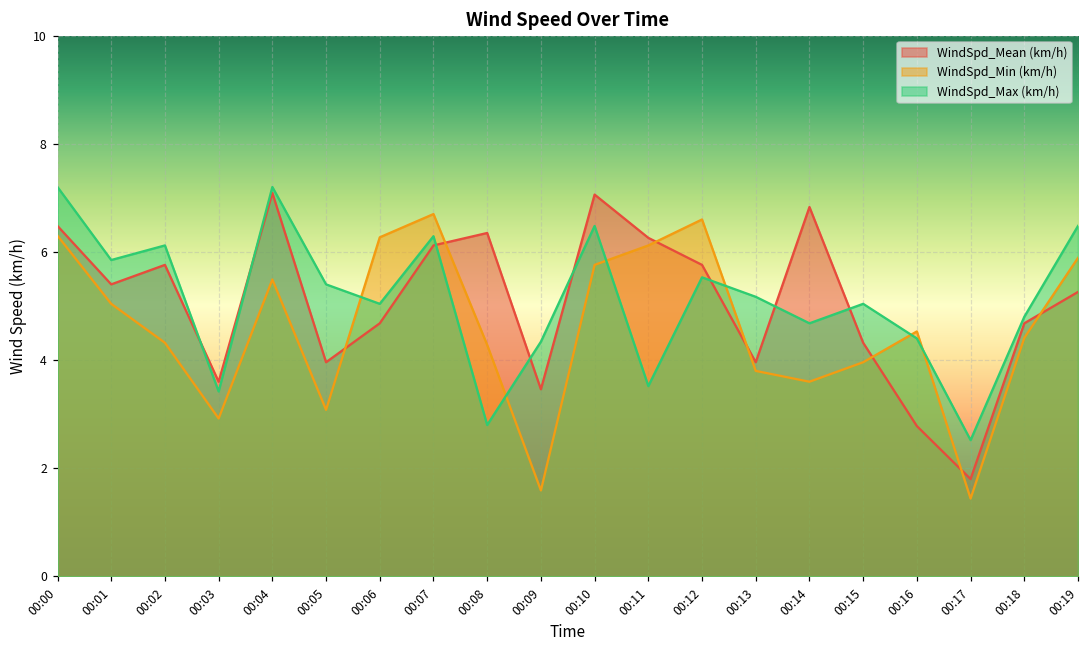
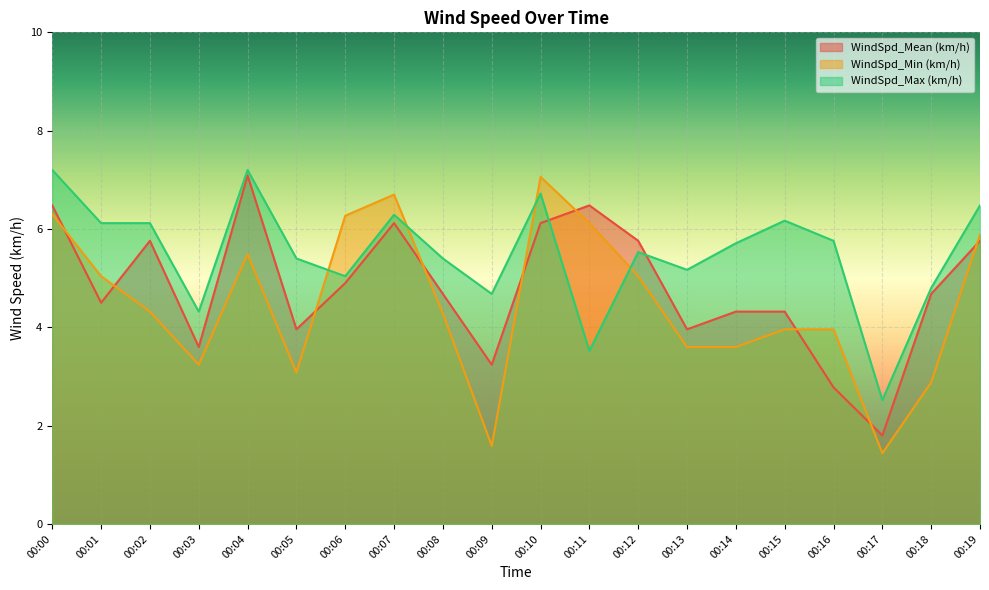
WindSpd_Mean (km/h), 00:01: 5.4 -> 4.5
WindSpd_Max (km/h), 00:01: 5.9 -> 6.1
WindSpd_Min (km/h), 00:03: 2.9 -> 3.2
WindSpd_Max (km/h), 00:03: 3.4 -> 4.3
WindSpd_Mean (km/h), 00:06: 4.7 -> 4.9
WindSpd_Mean (km/h), 00:08: 6.4 -> 4.7
WindSpd_Max (km/h), 00:08: 2.8 -> 5.4
WindSpd_Mean (km/h), 00:09: 3.5 -> 3.2
WindSpd_Max (km/h), 00:09: 4.3 -> 4.7
WindSpd_Mean (km/h), 00:10: 7.1 -> 6.1
WindSpd_Min (km/h), 00:10: 5.8 -> 7.1
WindSpd_Max (km/h), 00:10: 6.5 -> 6.7
WindSpd_Mean (km/h), 00:11: 6.3 -> 6.5
WindSpd_Min (km/h), 00:12: 6.6 -> 5.0
WindSpd_Min (km/h), 00:13: 3.8 -> 3.6
WindSpd_Mean (km/h), 00:14: 6.8 -> 4.3
WindSpd_Max (km/h), 00:14: 4.7 -> 5.7
WindSpd_Max (km/h), 00:15: 5.0 -> 6.2
WindSpd_Min (km/h), 00:16: 4.5 -> 4.0
WindSpd_Max (km/h), 00:16: 4.4 -> 5.8
WindSpd_Min (km/h), 00:18: 4.4 -> 2.9
WindSpd_Mean (km/h), 00:19: 5.3 -> 5.8
